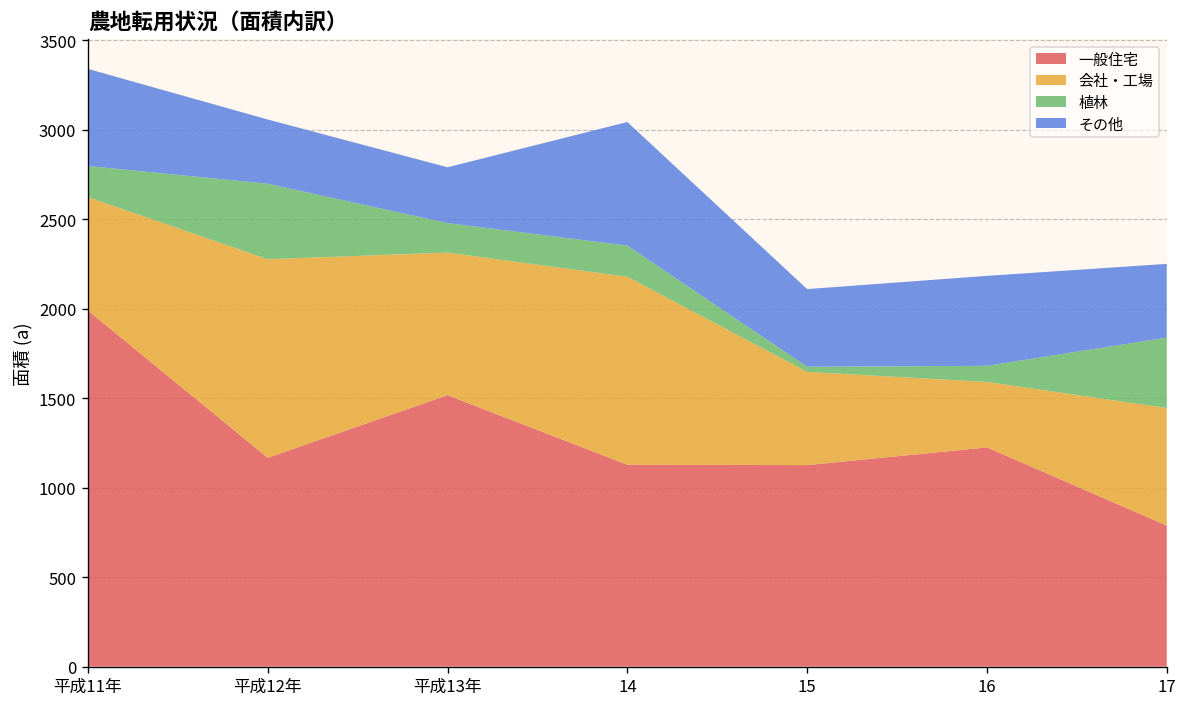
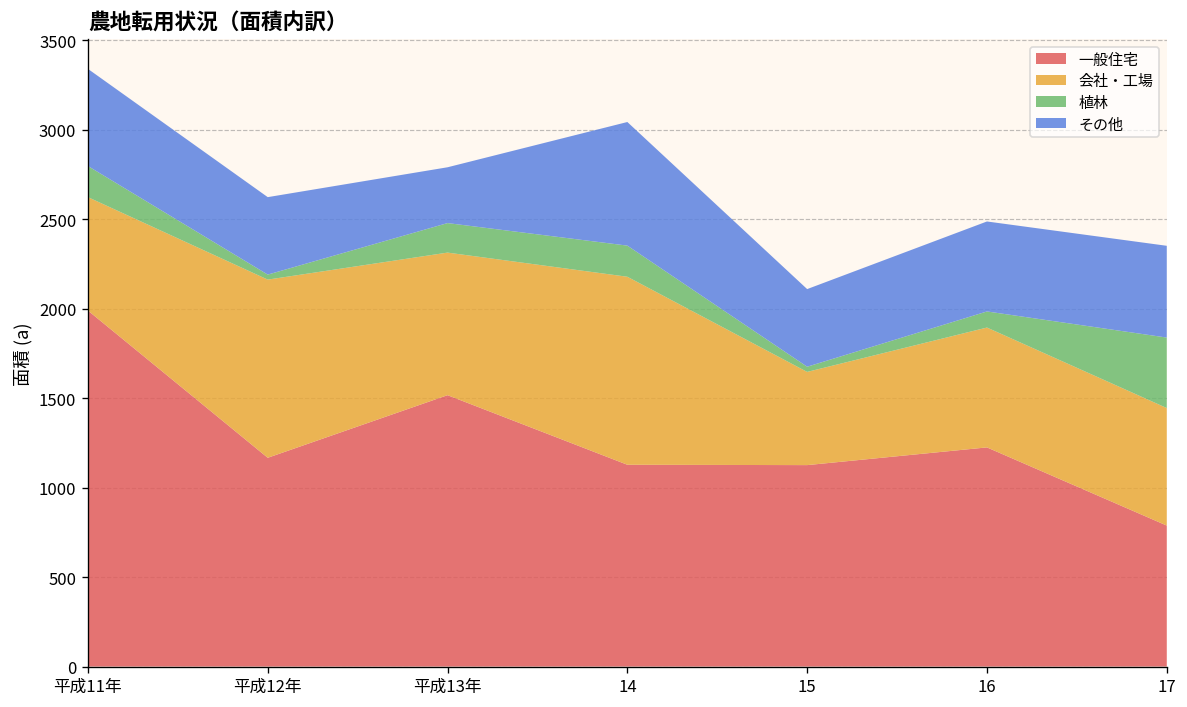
会社・工場, 平成12年: 1110 -> 1000
植林, 平成12年: 420 -> 30
その他, 平成12年: 360 -> 430
会社・工場, 16: 370 -> 670
その他, 17: 410 -> 510
